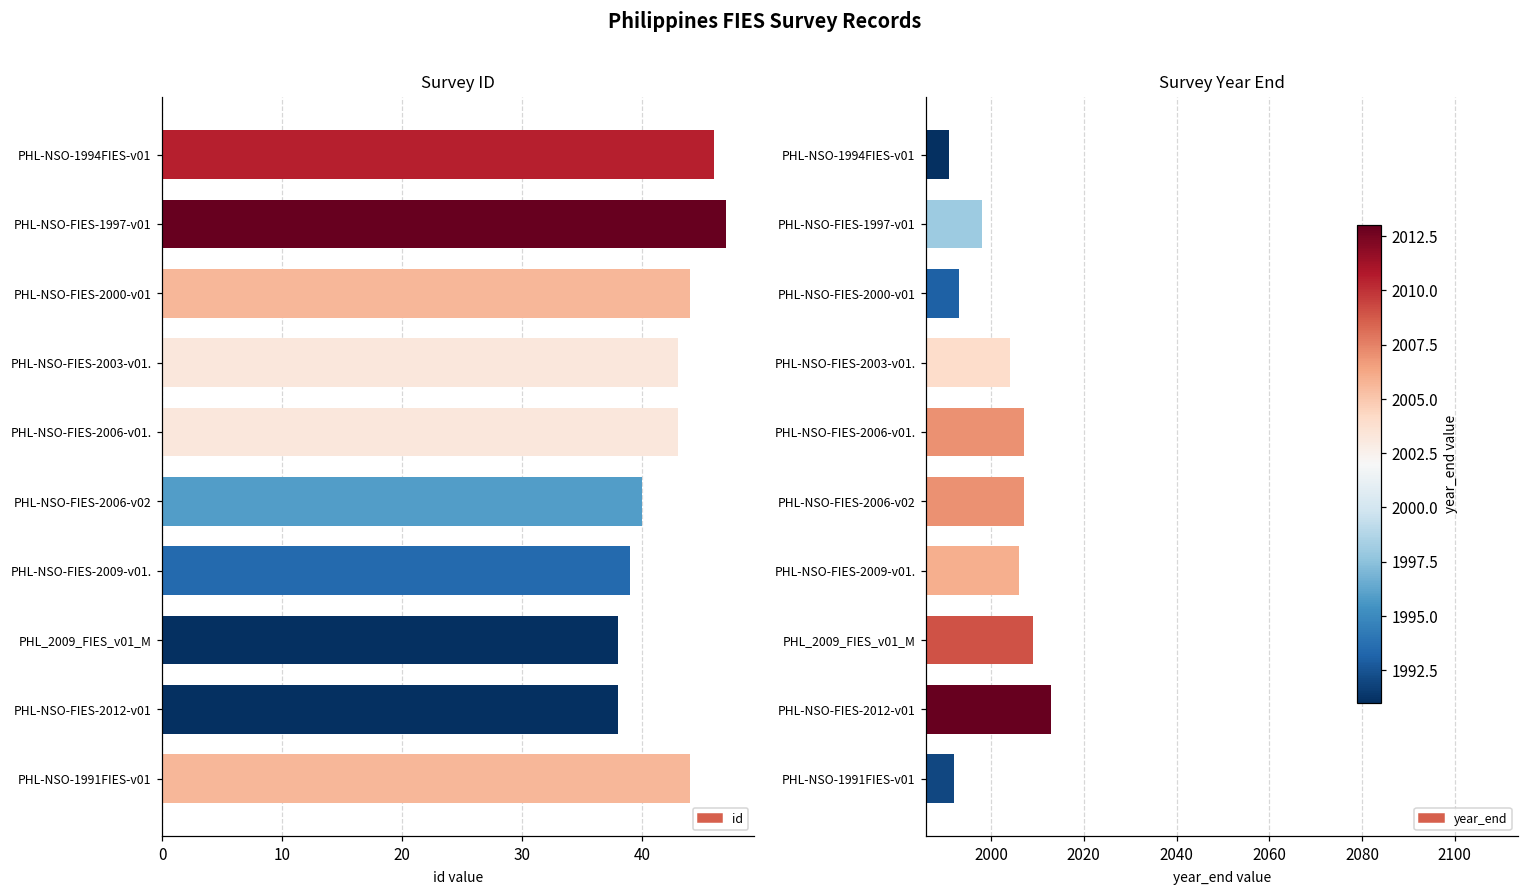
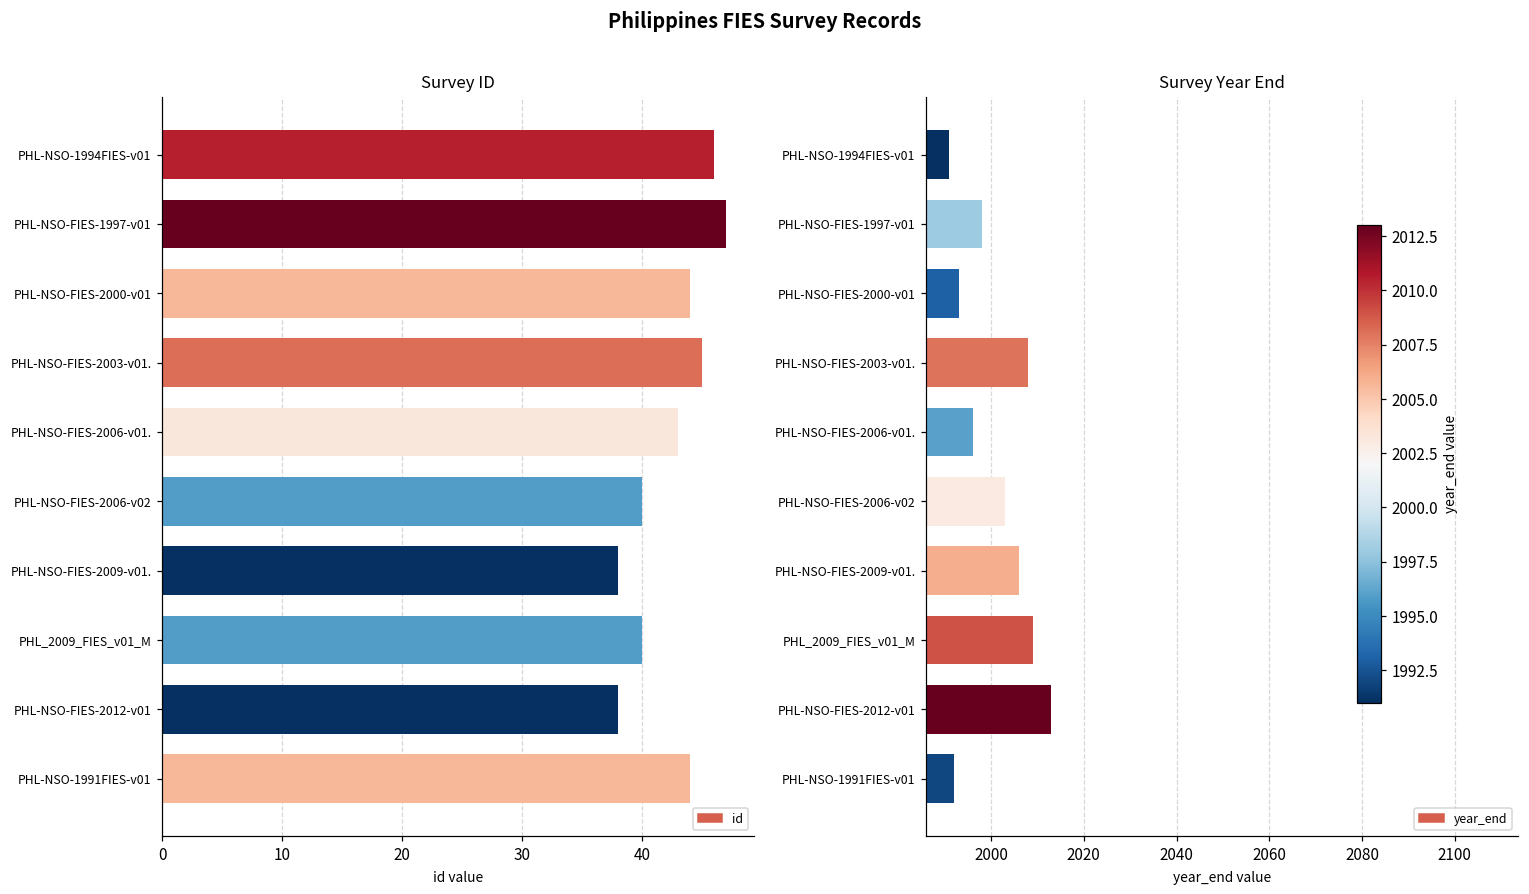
Survey ID, PHL-NSO-FIES-2003-v01.: 43 -> 45
Survey ID, PHL-NSO-FIES-2009-v01.: 39 -> 38
Survey ID, PHL_2009_FIES_v01_M: 38 -> 40
Survey Year End, PHL-NSO-FIES-2003-v01.: 2004 -> 2008
Survey Year End, PHL-NSO-FIES-2006-v01.: 2007 -> 1996
Survey Year End, PHL-NSO-FIES-2006-v02: 2007 -> 2003
